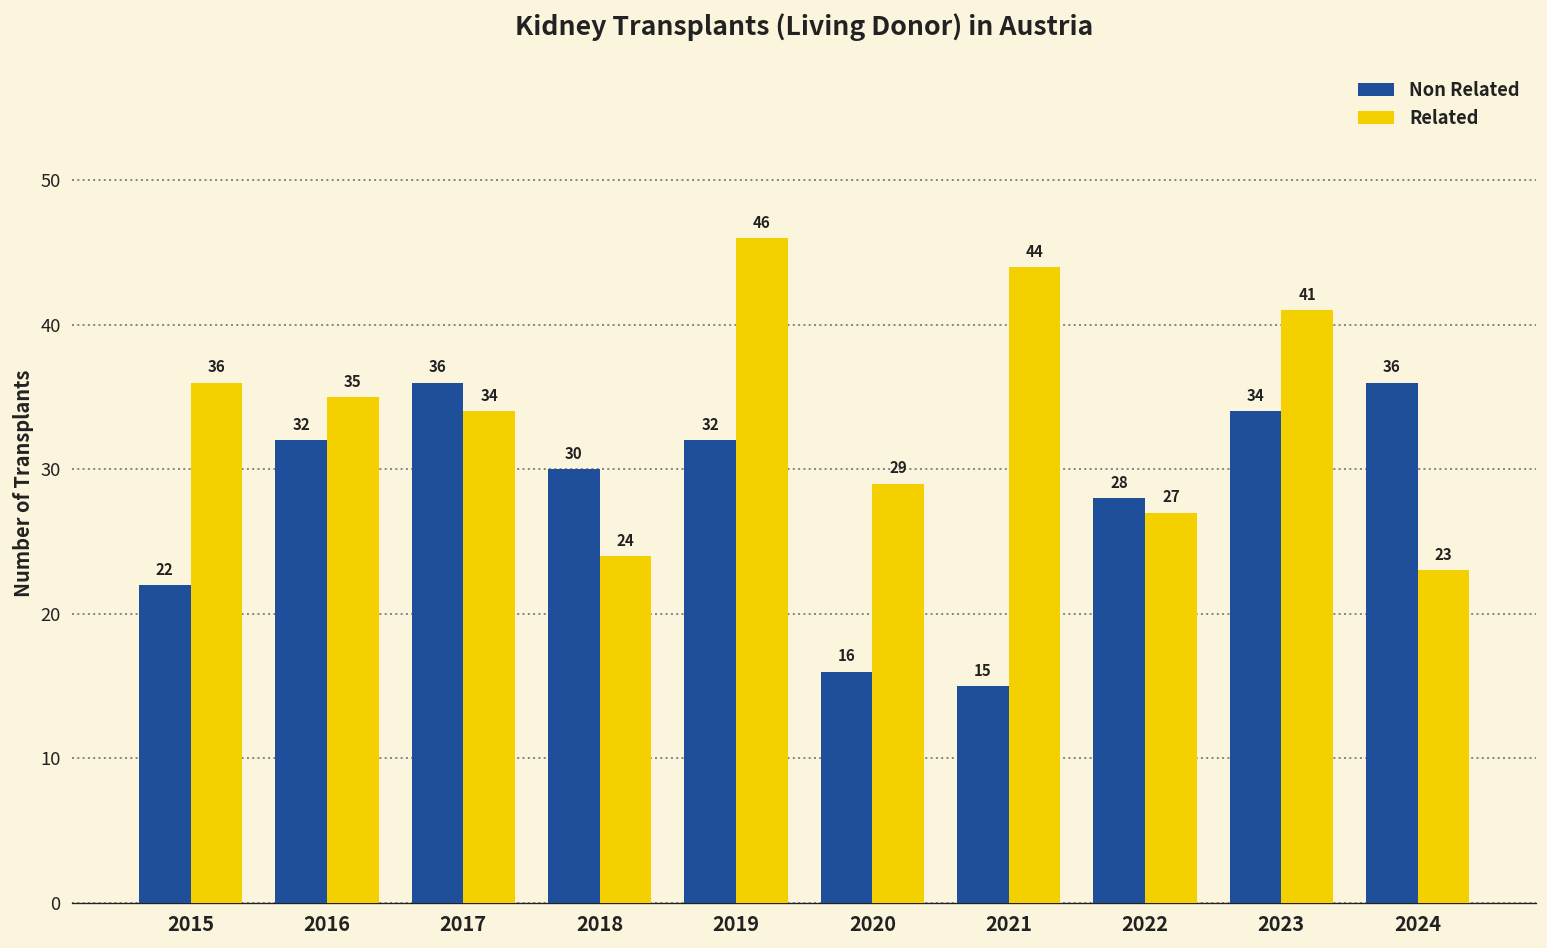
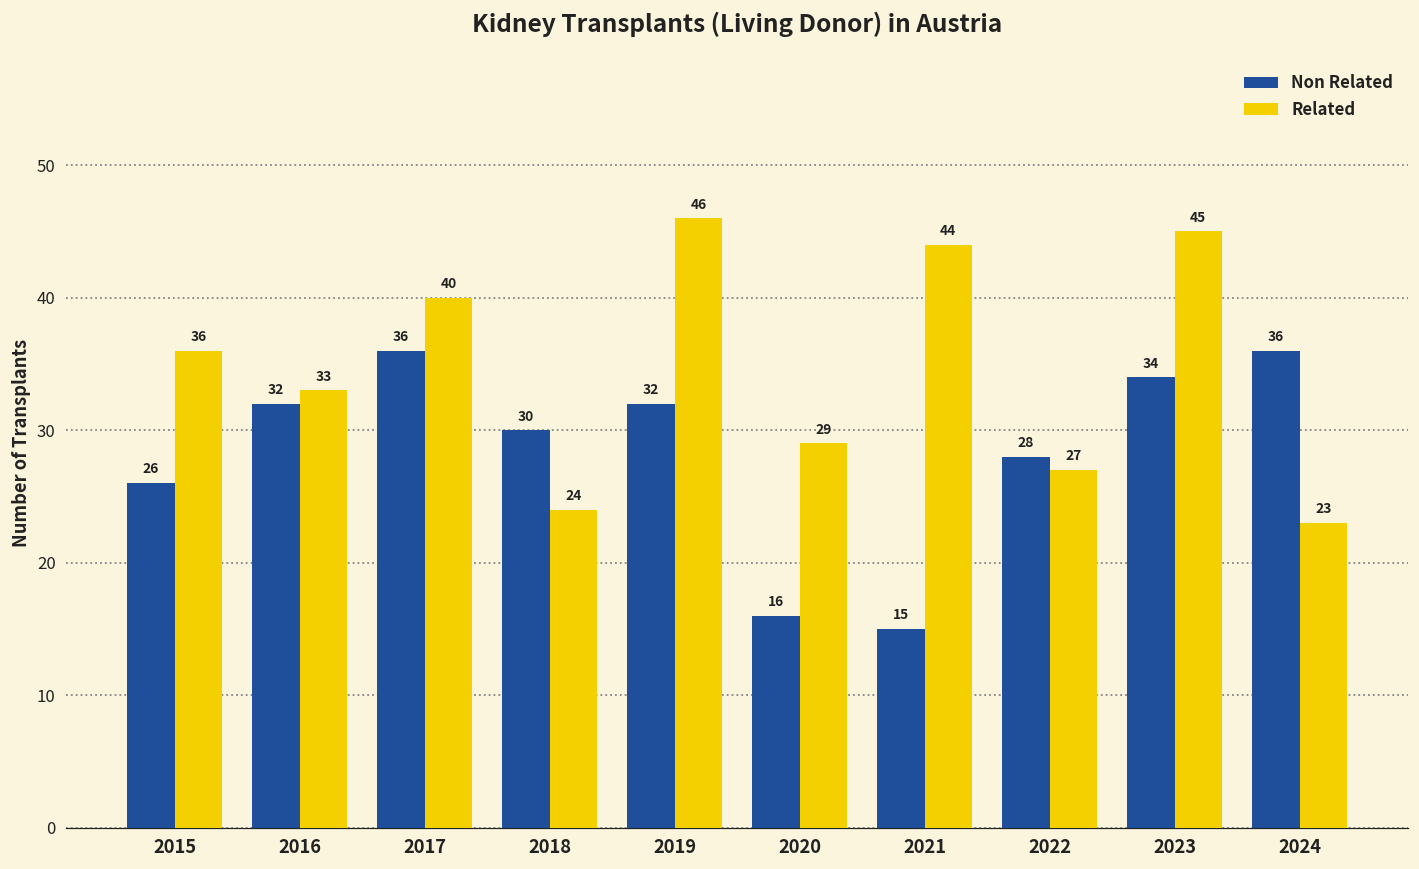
Non Related, 2015: 22 -> 26
Related, 2016: 35 -> 33
Related, 2017: 34 -> 40
Related, 2023: 41 -> 45
